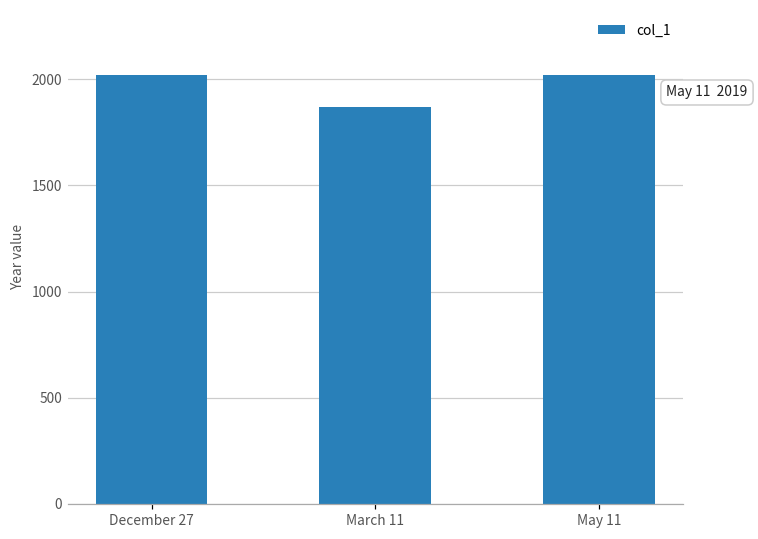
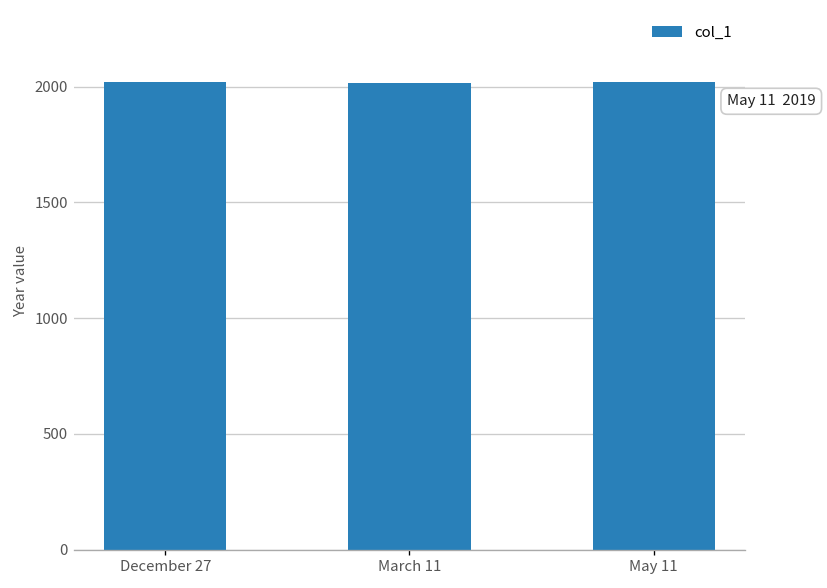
March 11: 1870 -> 2020
